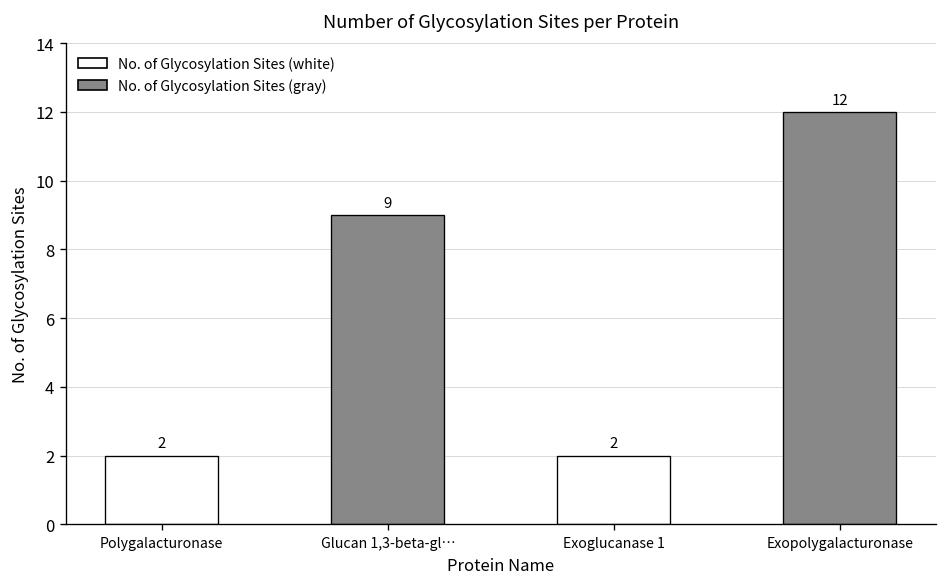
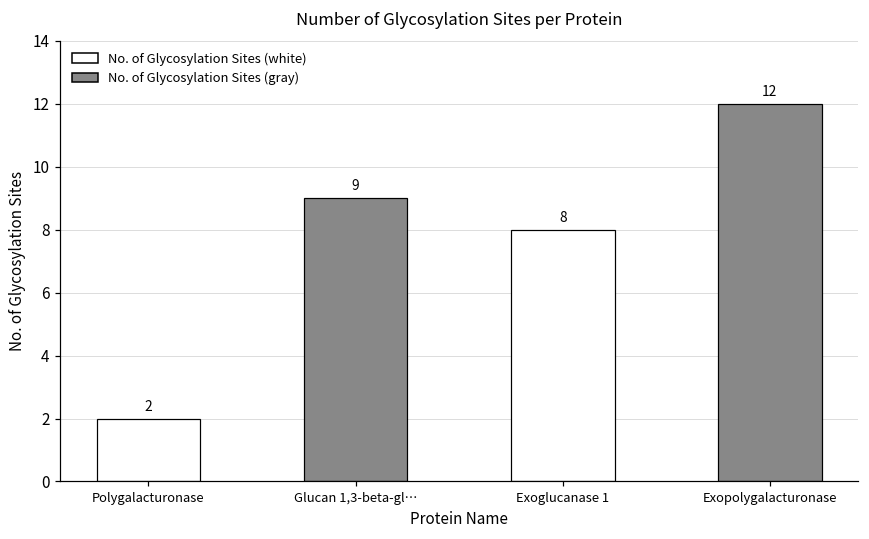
Exoglucanase 1: 2 -> 8
